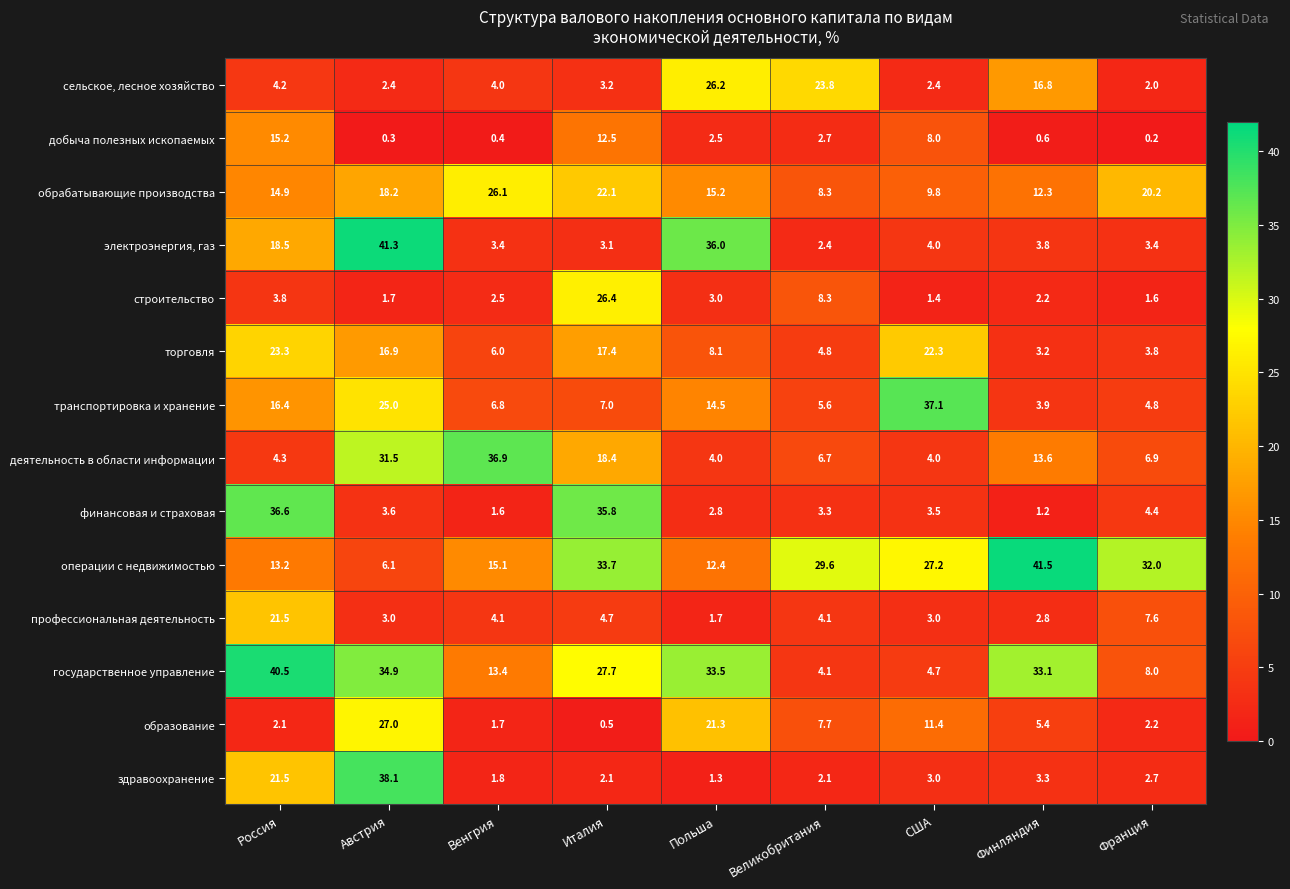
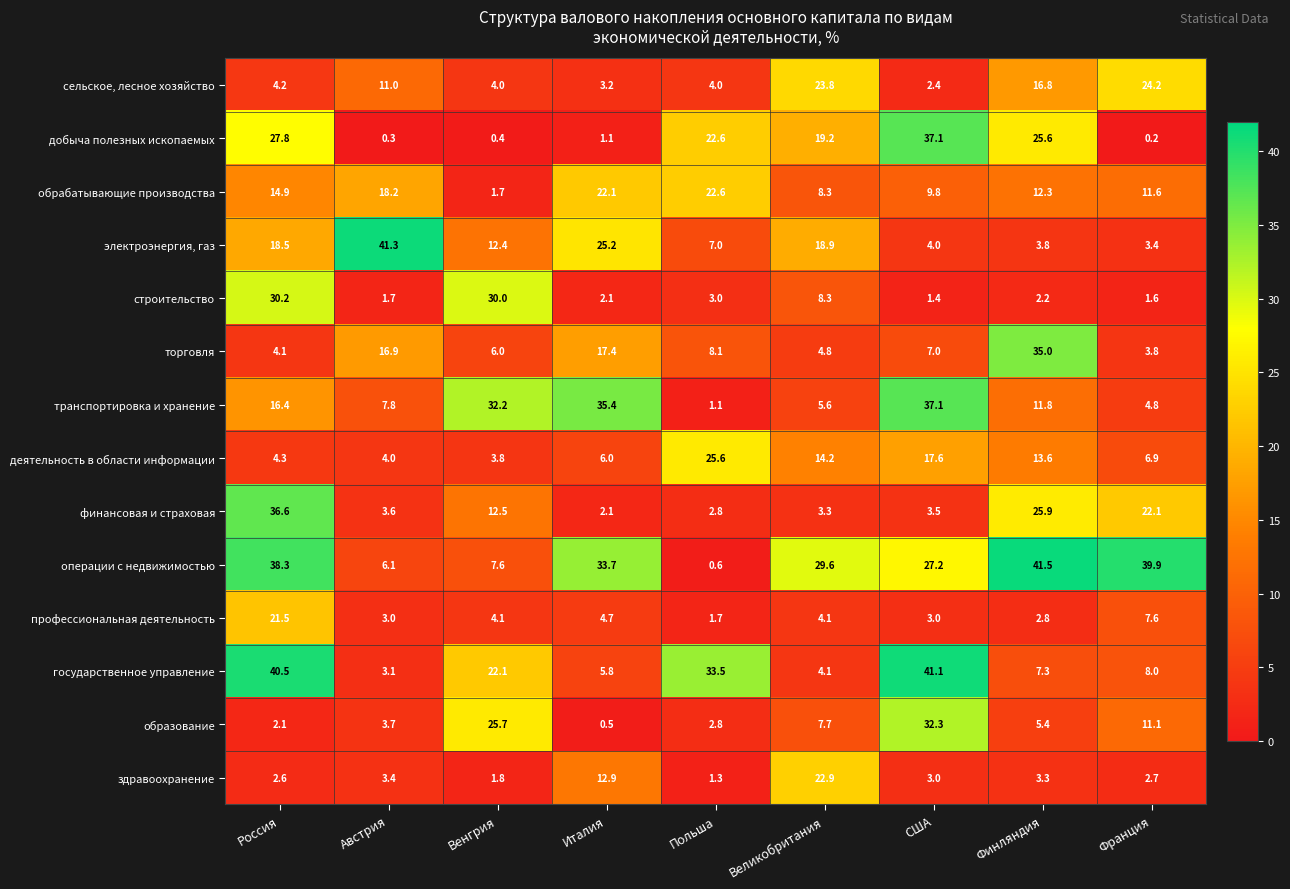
сельское, лесное хозяйство, Австрия: 2.4 -> 11.0
сельское, лесное хозяйство, Польша: 26.2 -> 4.0
сельское, лесное хозяйство, Франция: 2.0 -> 24.2
добыча полезных ископаемых, Россия: 15.2 -> 27.8
добыча полезных ископаемых, Италия: 12.5 -> 1.1
добыча полезных ископаемых, Польша: 2.5 -> 22.6
добыча полезных ископаемых, Великобритания: 2.7 -> 19.2
добыча полезных ископаемых, США: 8.0 -> 37.1
добыча полезных ископаемых, Финляндия: 0.6 -> 25.6
обрабатывающие производства, Венгрия: 26.1 -> 1.7
обрабатывающие производства, Польша: 15.2 -> 22.6
обрабатывающие производства, Франция: 20.2 -> 11.6
электроэнергия, газ, Венгрия: 3.4 -> 12.4
электроэнергия, газ, Италия: 3.1 -> 25.2
электроэнергия, газ, Польша: 36.0 -> 7.0
электроэнергия, газ, Великобритания: 2.4 -> 18.9
строительство, Россия: 3.8 -> 30.2
строительство, Венгрия: 2.5 -> 30.0
строительство, Италия: 26.4 -> 2.1
торговля, Россия: 23.3 -> 4.1
торговля, США: 22.3 -> 7.0
торговля, Финляндия: 3.2 -> 35.0
транспортировка и хранение, Австрия: 25.0 -> 7.8
транспортировка и хранение, Венгрия: 6.8 -> 32.2
транспортировка и хранение, Италия: 7.0 -> 35.4
транспортировка и хранение, Польша: 14.5 -> 1.1
транспортировка и хранение, Финляндия: 3.9 -> 11.8
деятельность в области информации, Австрия: 31.5 -> 4.0
деятельность в области информации, Венгрия: 36.9 -> 3.8
деятельность в области информации, Италия: 18.4 -> 6.0
деятельность в области информации, Польша: 4.0 -> 25.6
деятельность в области информации, Великобритания: 6.7 -> 14.2
деятельность в области информации, США: 4.0 -> 17.6
финансовая и страховая, Венгрия: 1.6 -> 12.5
финансовая и страховая, Италия: 35.8 -> 2.1
финансовая и страховая, Финляндия: 1.2 -> 25.9
финансовая и страховая, Франция: 4.4 -> 22.1
операции с недвижимостью, Россия: 13.2 -> 38.3
операции с недвижимостью, Венгрия: 15.1 -> 7.6
операции с недвижимостью, Польша: 12.4 -> 0.6
операции с недвижимостью, Франция: 32.0 -> 39.9
государственное управление, Австрия: 34.9 -> 3.1
государственное управление, Венгрия: 13.4 -> 22.1
государственное управление, Италия: 27.7 -> 5.8
государственное управление, США: 4.7 -> 41.1
государственное управление, Финляндия: 33.1 -> 7.3
образование, Австрия: 27.0 -> 3.7
образование, Венгрия: 1.7 -> 25.7
образование, Польша: 21.3 -> 2.8
образование, США: 11.4 -> 32.3
образование, Франция: 2.2 -> 11.1
здравоохранение, Россия: 21.5 -> 2.6
здравоохранение, Австрия: 38.1 -> 3.4
здравоохранение, Италия: 2.1 -> 12.9
здравоохранение, Великобритания: 2.1 -> 22.9
